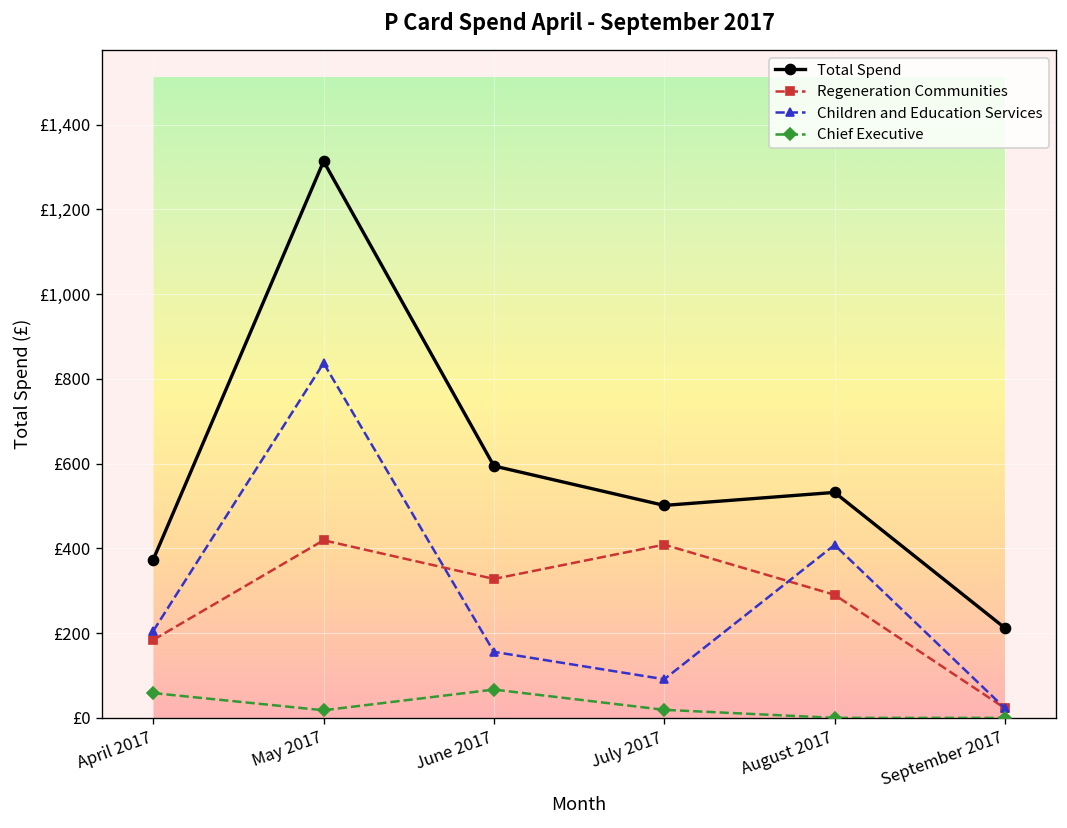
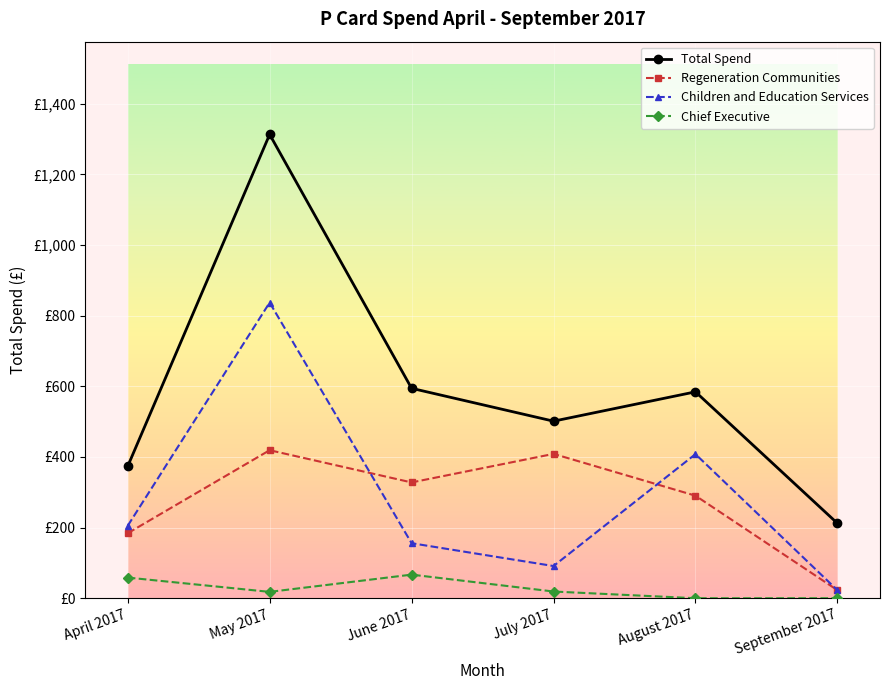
Total Spend, August 2017: £530 -> £580
